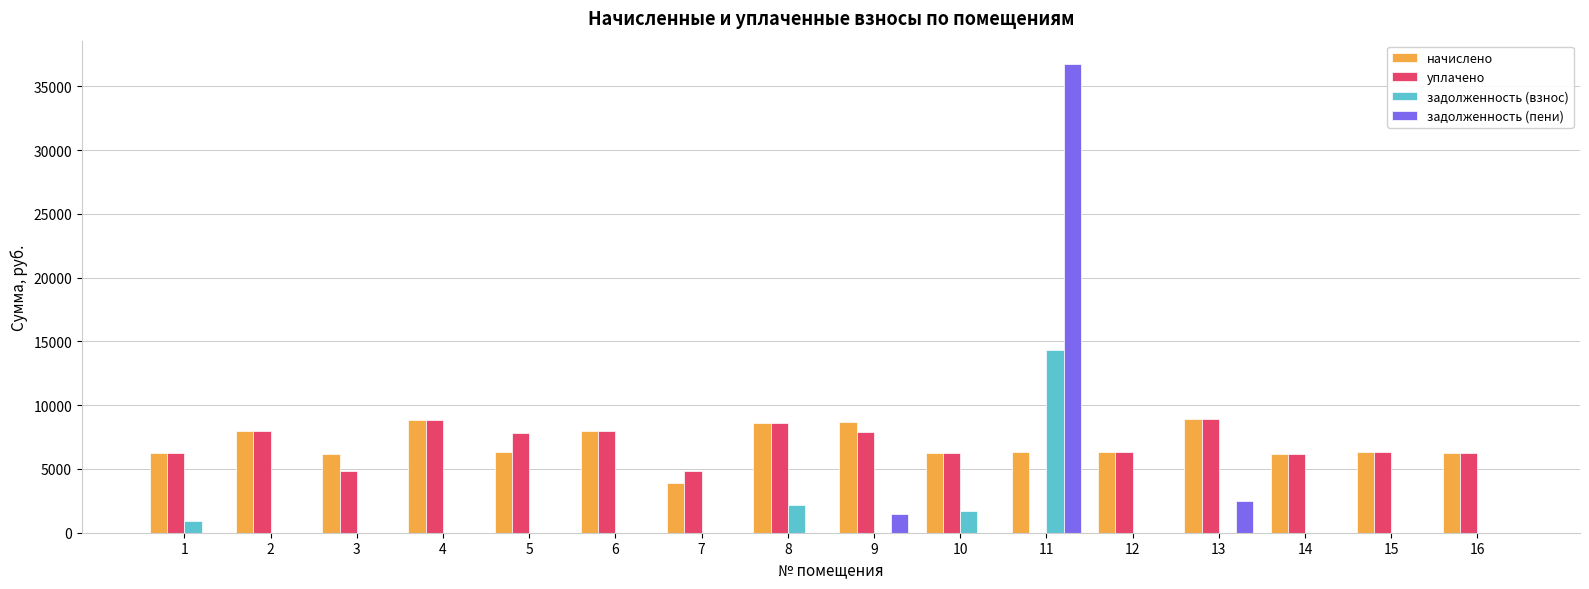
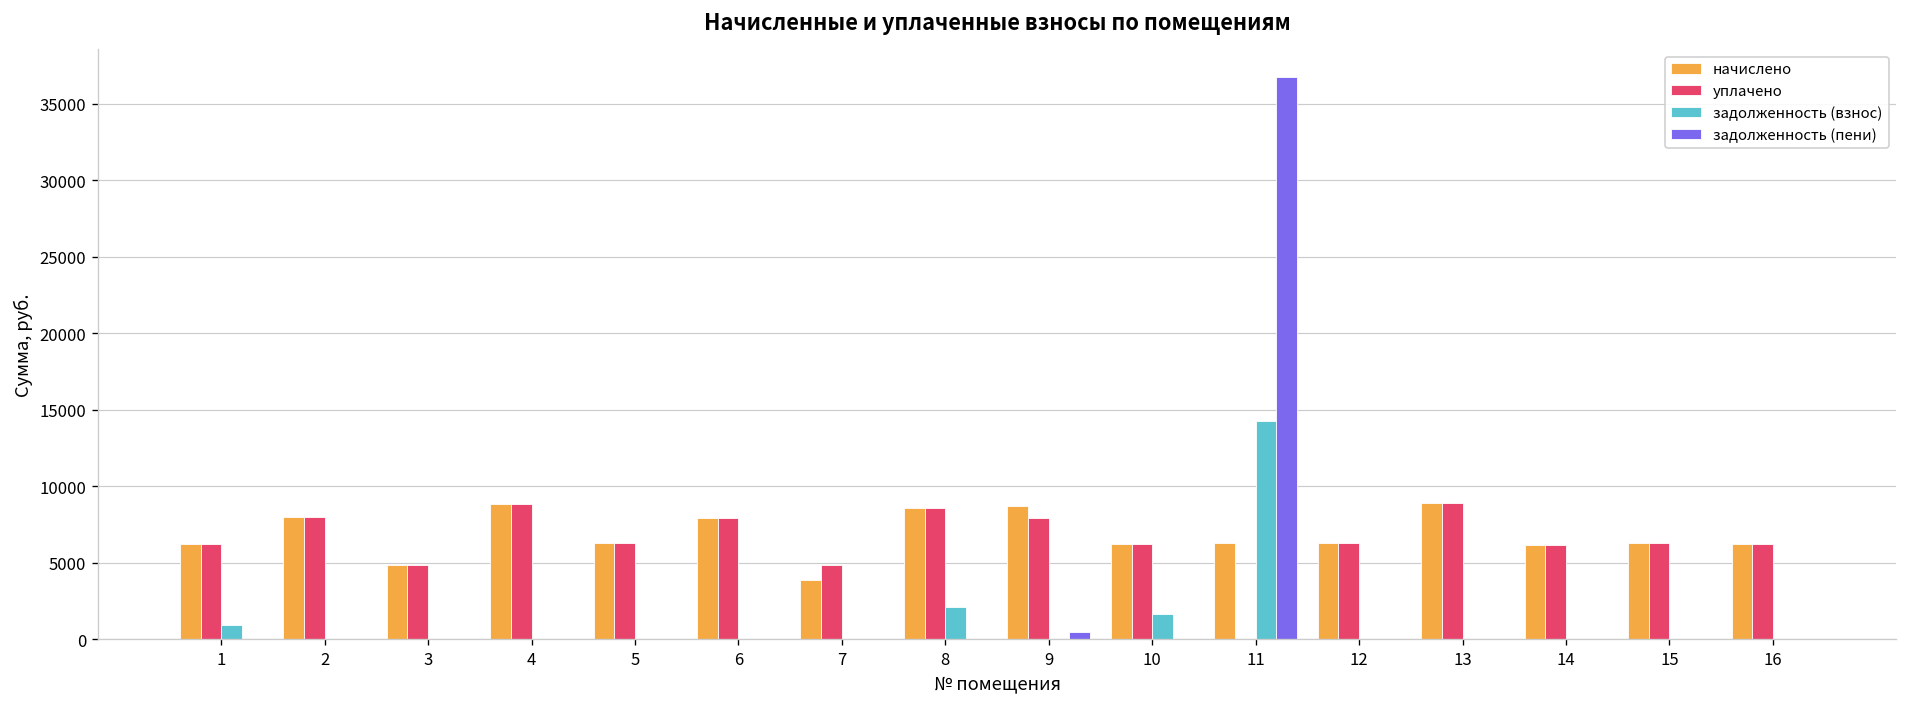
начислено, 3: 6100 -> 4900
уплачено, 5: 7900 -> 6300
задолженность (пени), 9: 1500 -> 500
задолженность (пени), 13: 2500 -> 0
